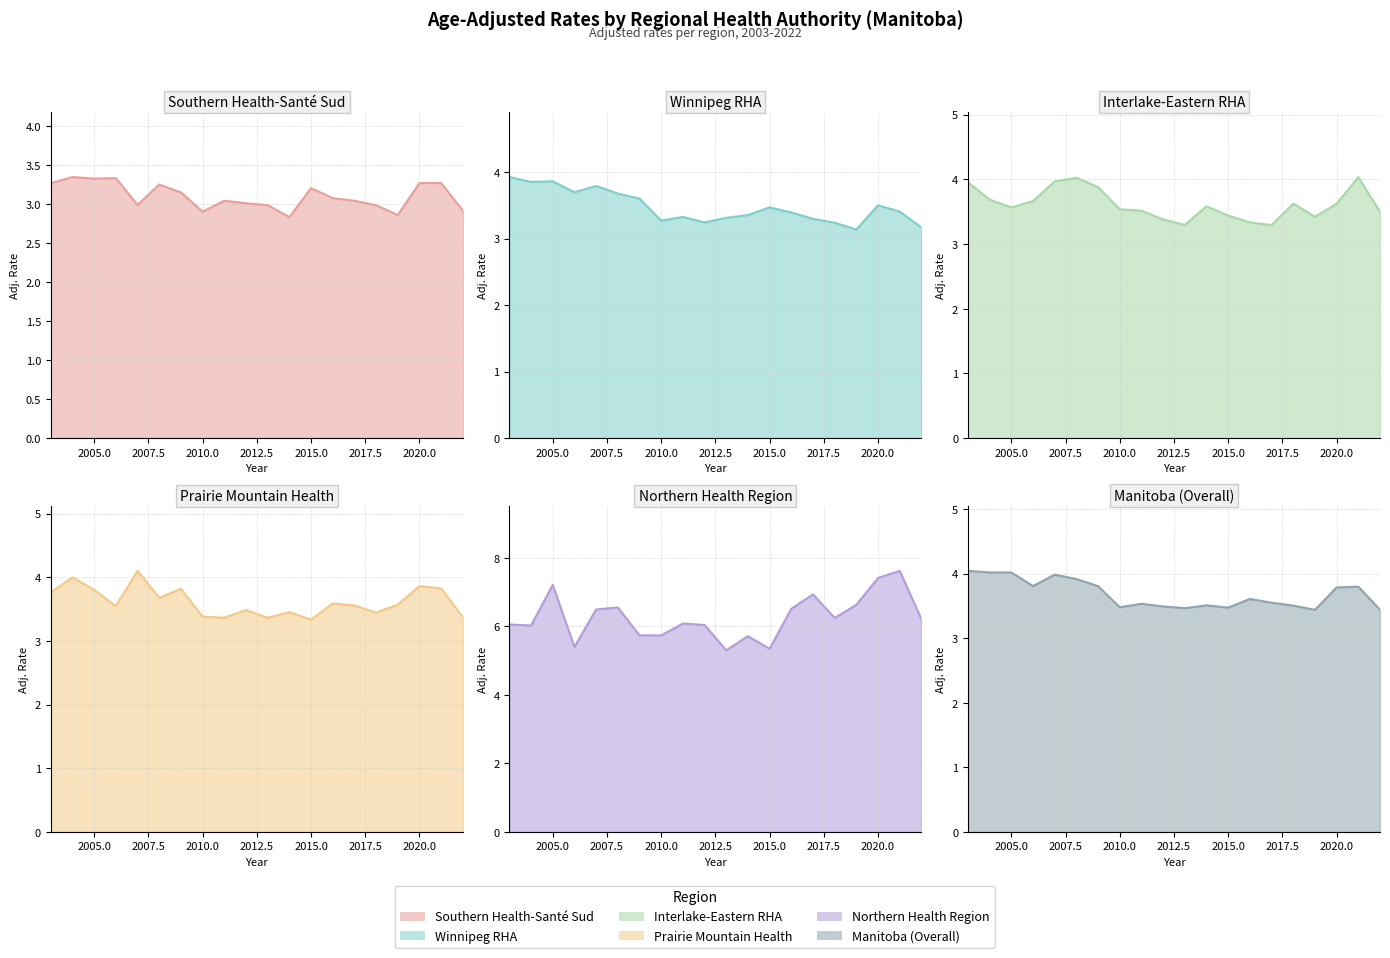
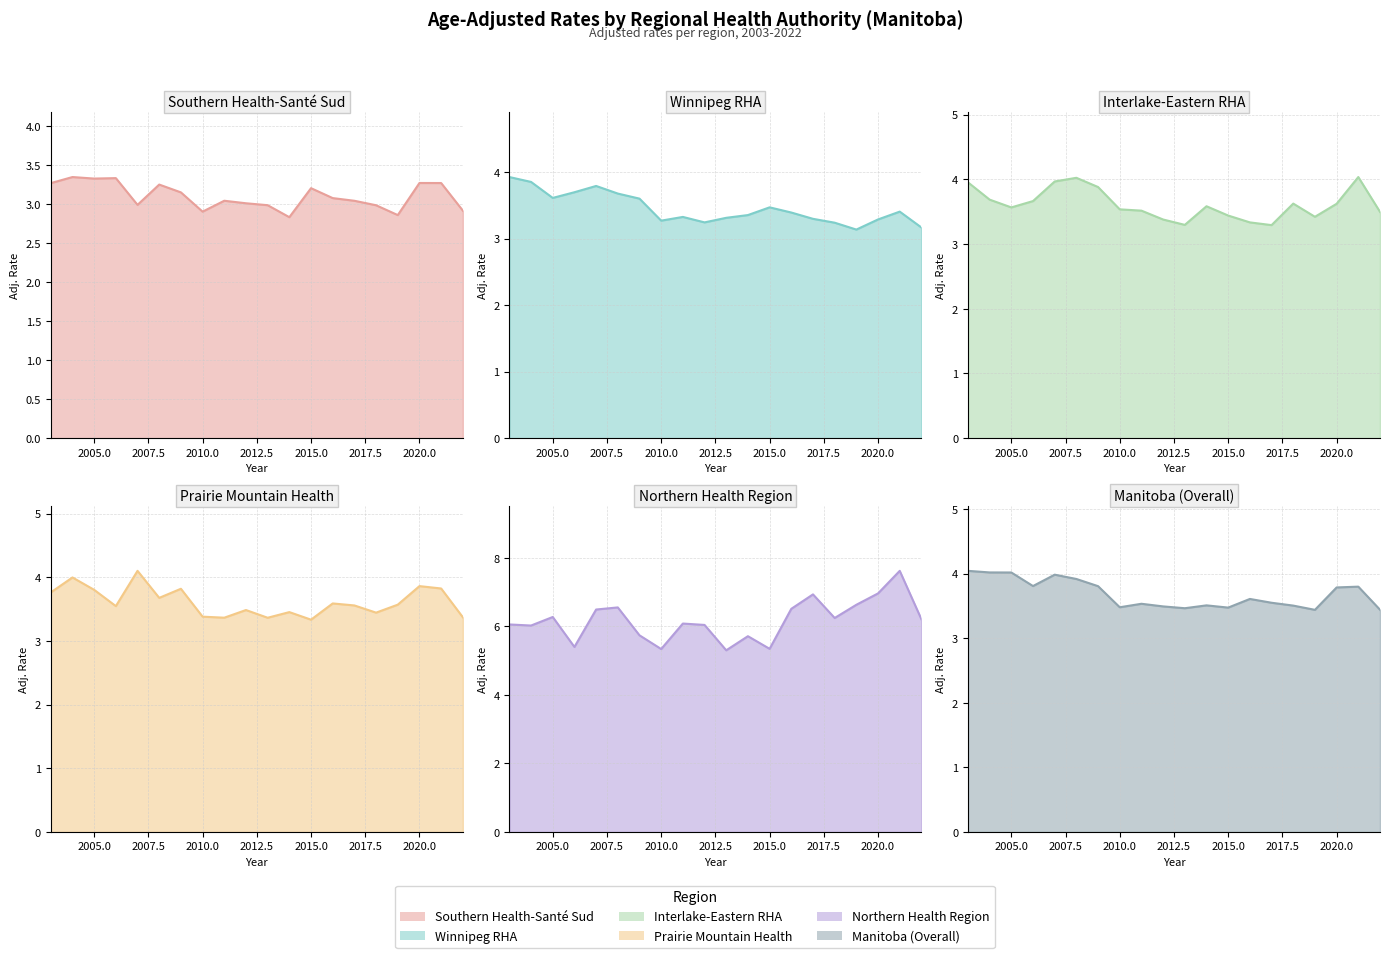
Winnipeg RHA, 2005.0: 3.9 -> 3.6
Winnipeg RHA, 2020.0: 3.5 -> 3.3
Northern Health Region, 2005.0: 7.2 -> 6.3
Northern Health Region, 2010.0: 5.7 -> 5.3
Northern Health Region, 2020.0: 7.4 -> 7.0
